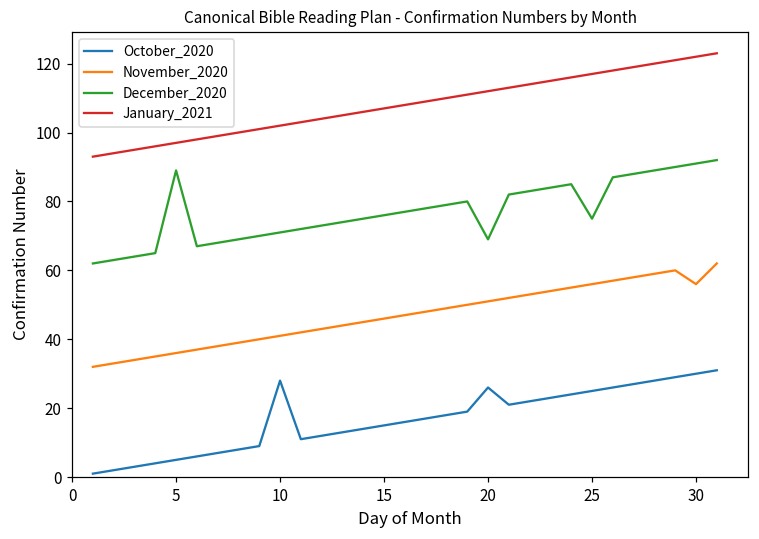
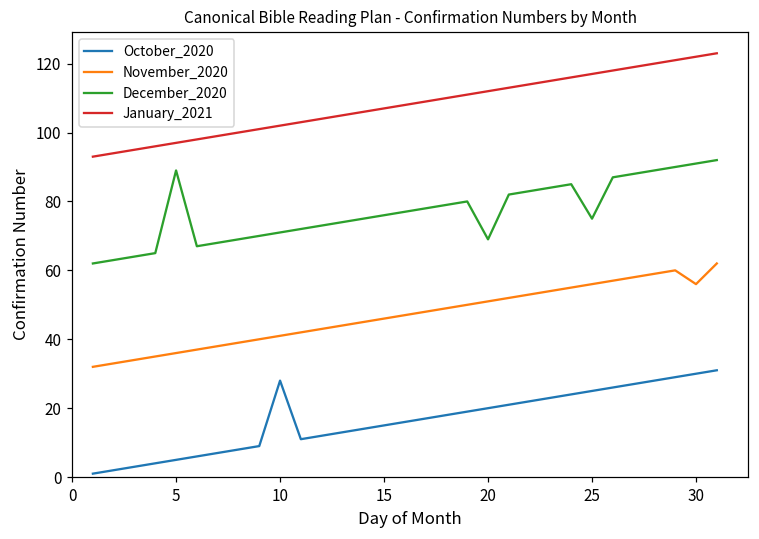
October_2020, 20: 26 -> 20
